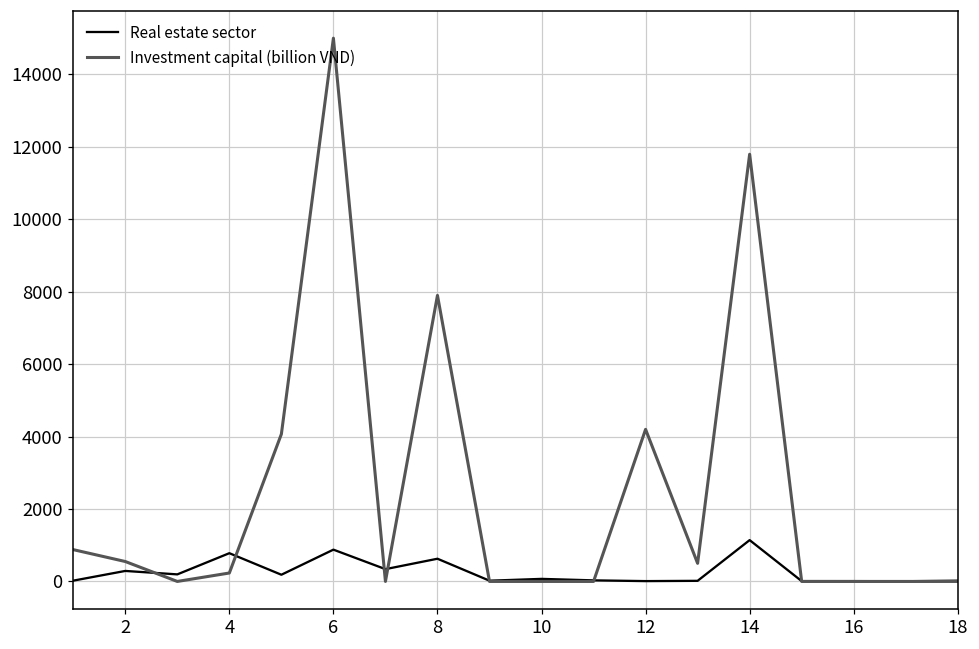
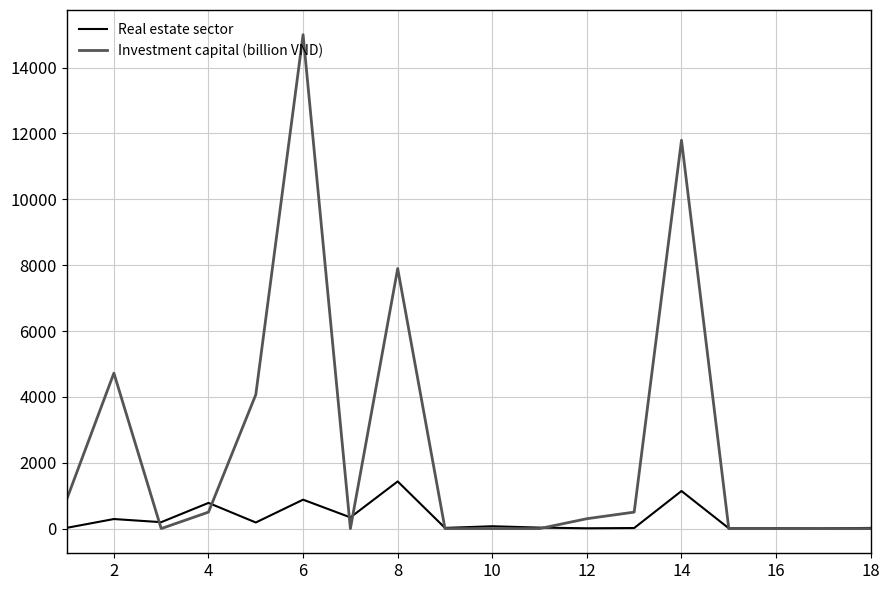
Investment capital (billion VND), 2: 600 -> 4700
Investment capital (billion VND), 4: 200 -> 500
Real estate sector, 8: 600 -> 1400
Investment capital (billion VND), 12: 4200 -> 300
